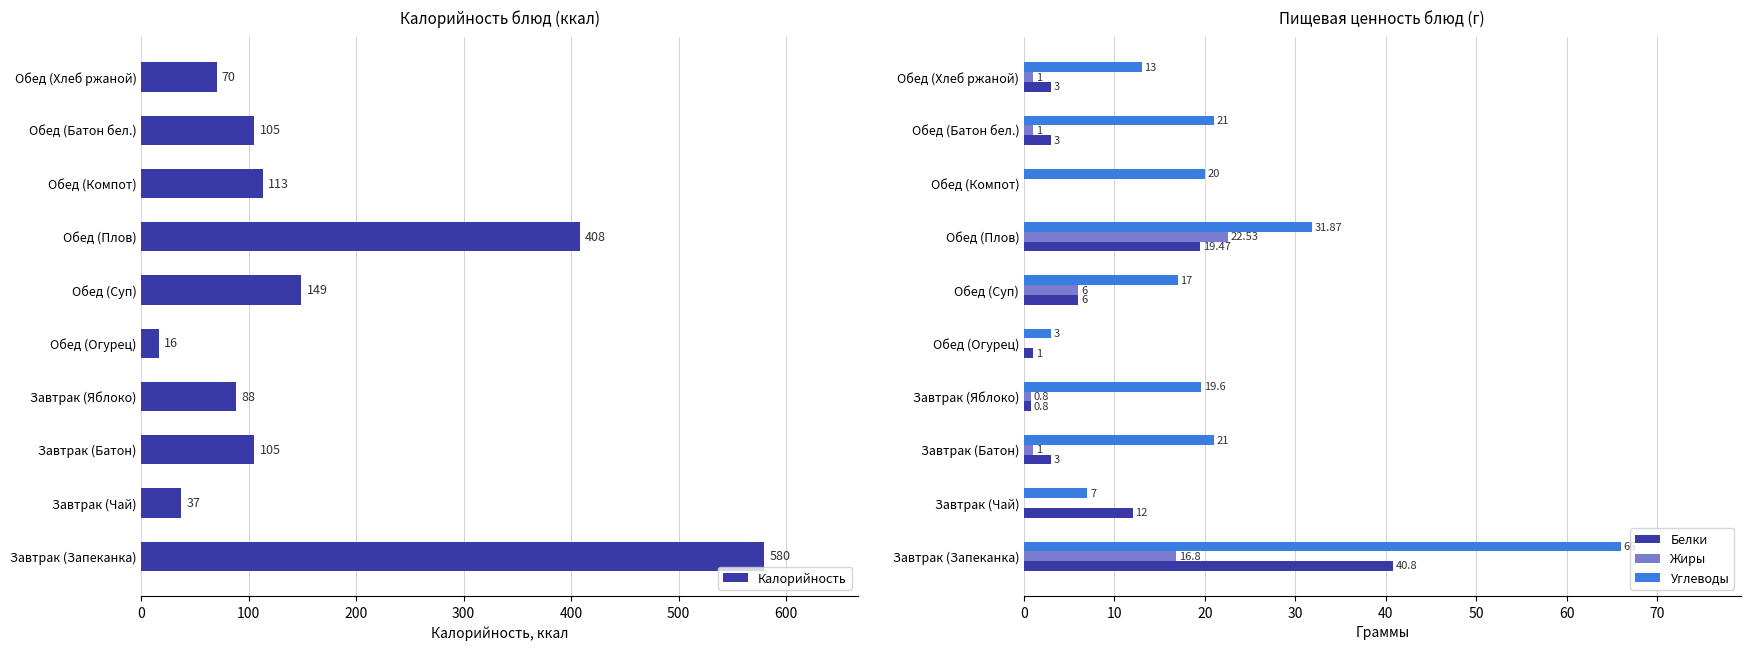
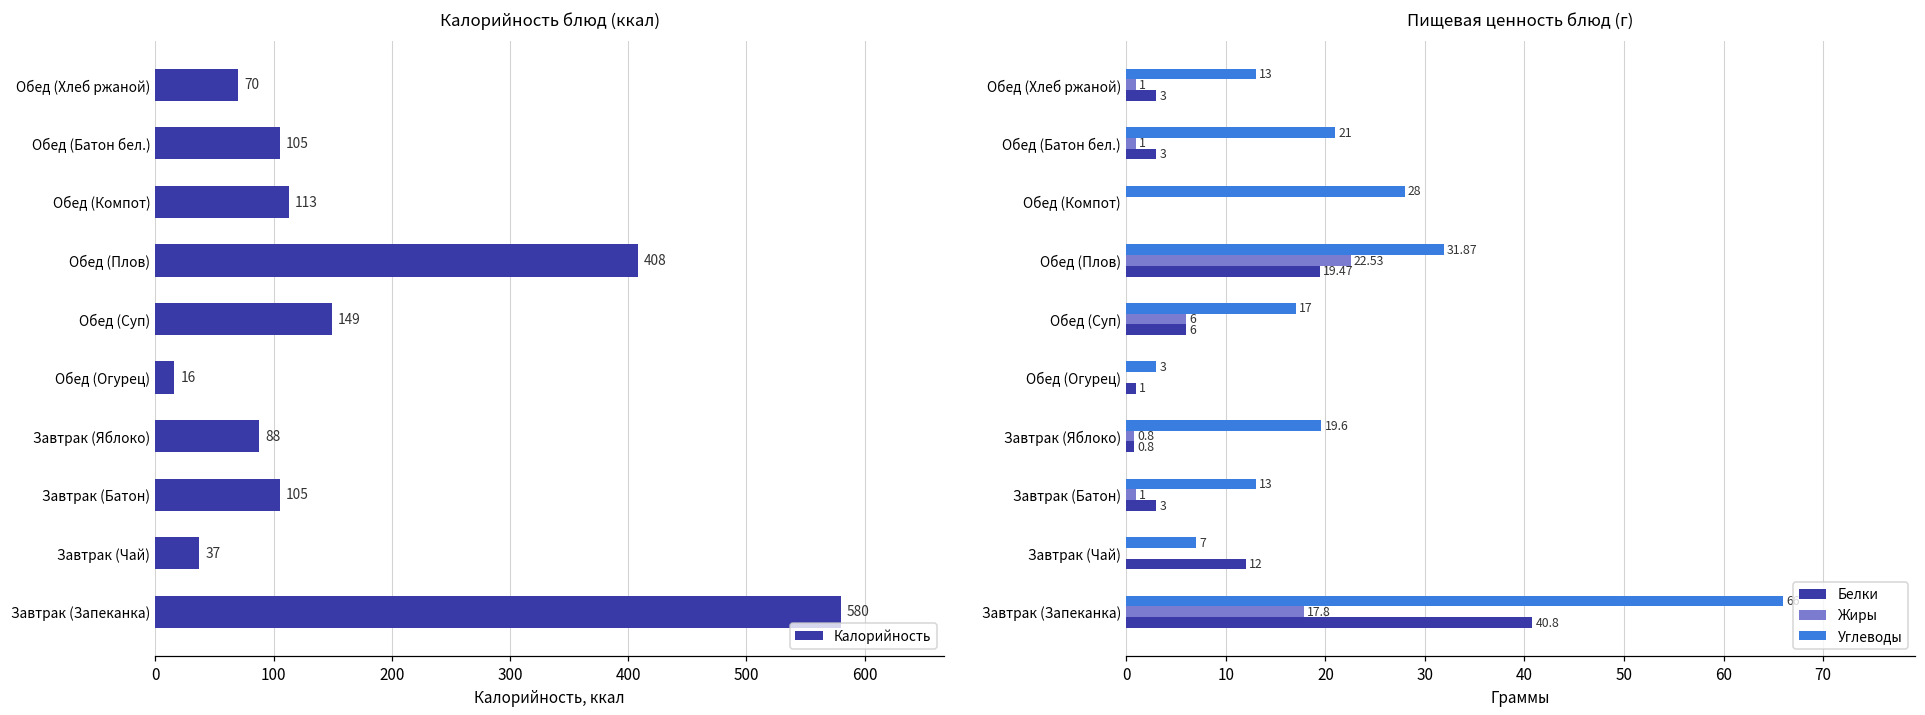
Пищевая ценность блюд (г), Углеводы, Обед (Компот): 20 -> 28
Пищевая ценность блюд (г), Углеводы, Завтрак (Батон): 21 -> 13
Пищевая ценность блюд (г), Жиры, Завтрак (Запеканка): 16.8 -> 17.8
